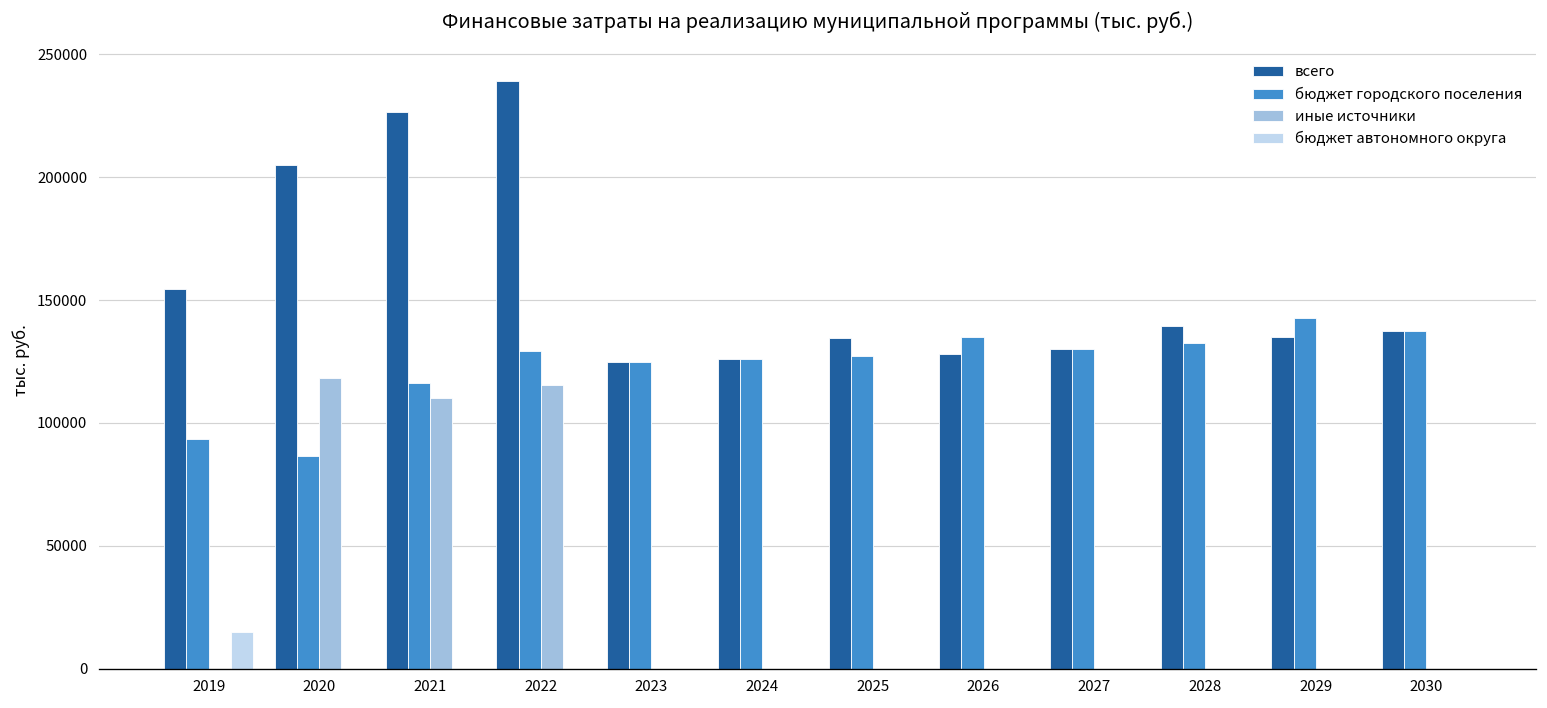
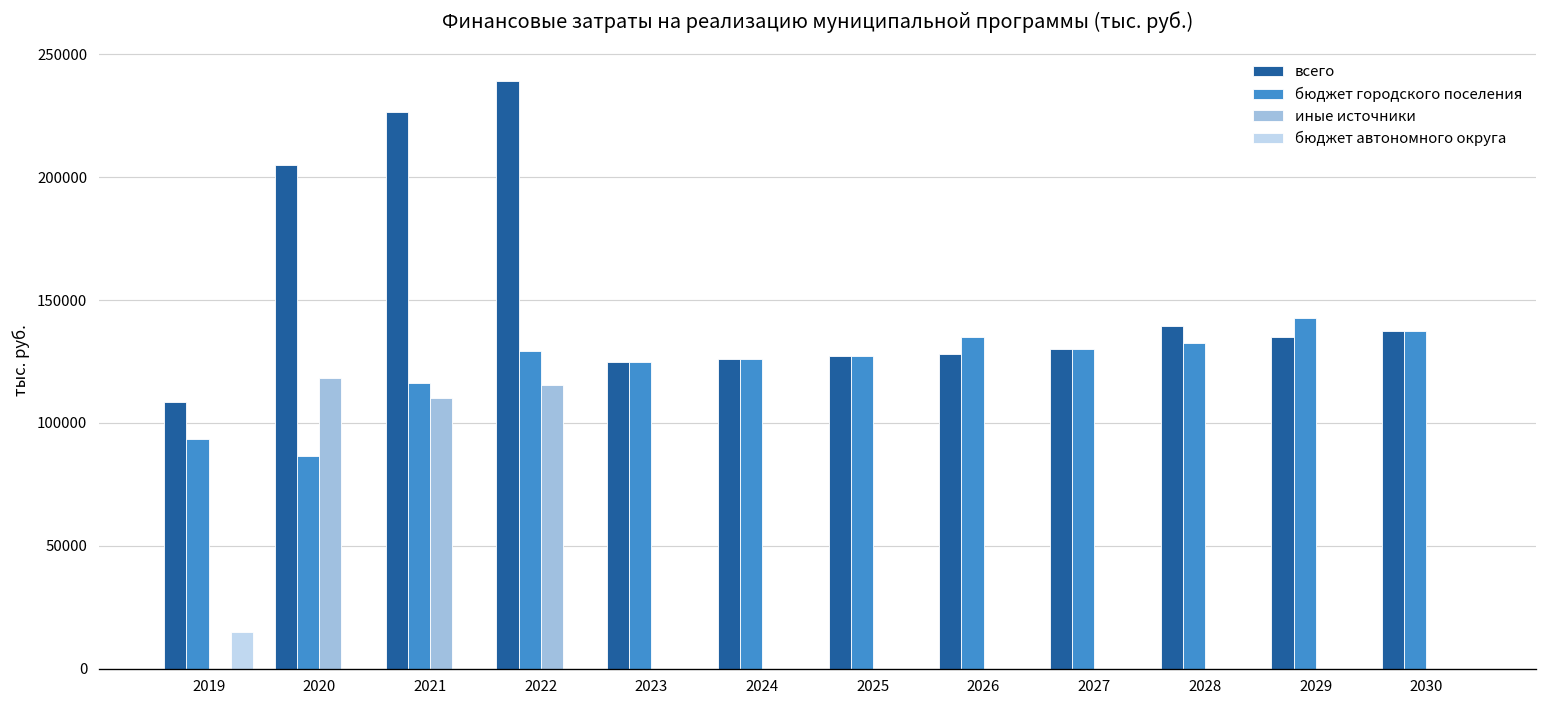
всего, 2019: 155000 -> 108000
всего, 2025: 135000 -> 127000
